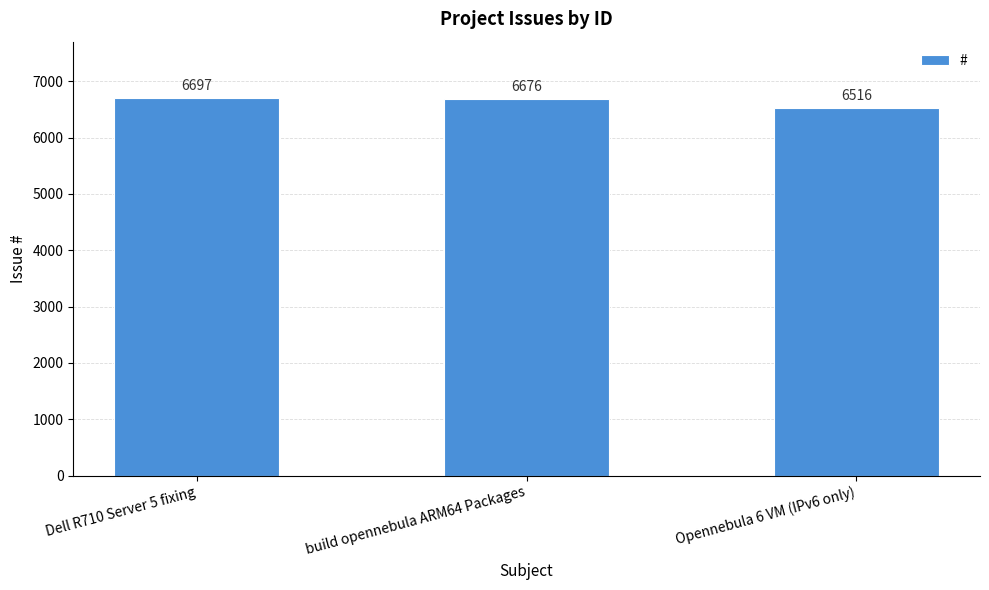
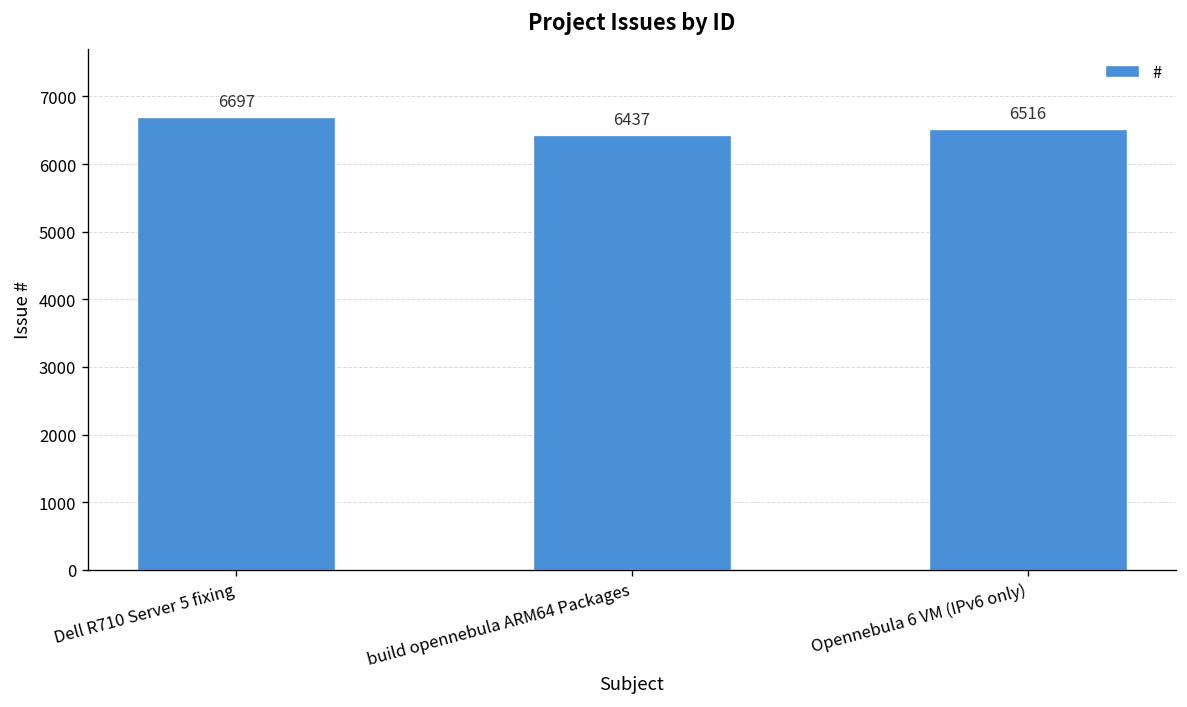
build opennebula ARM64 Packages: 6676 -> 6437
